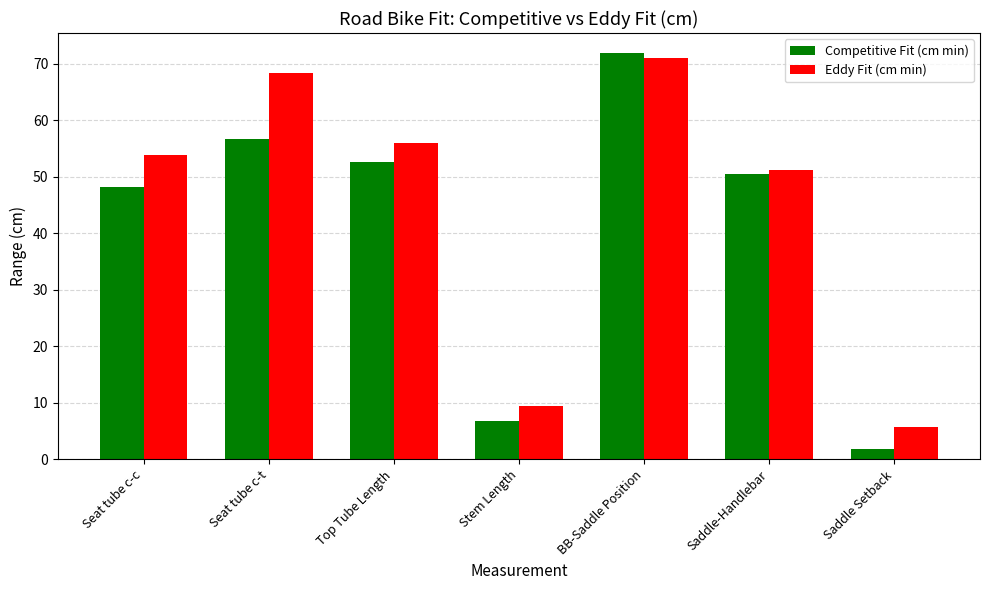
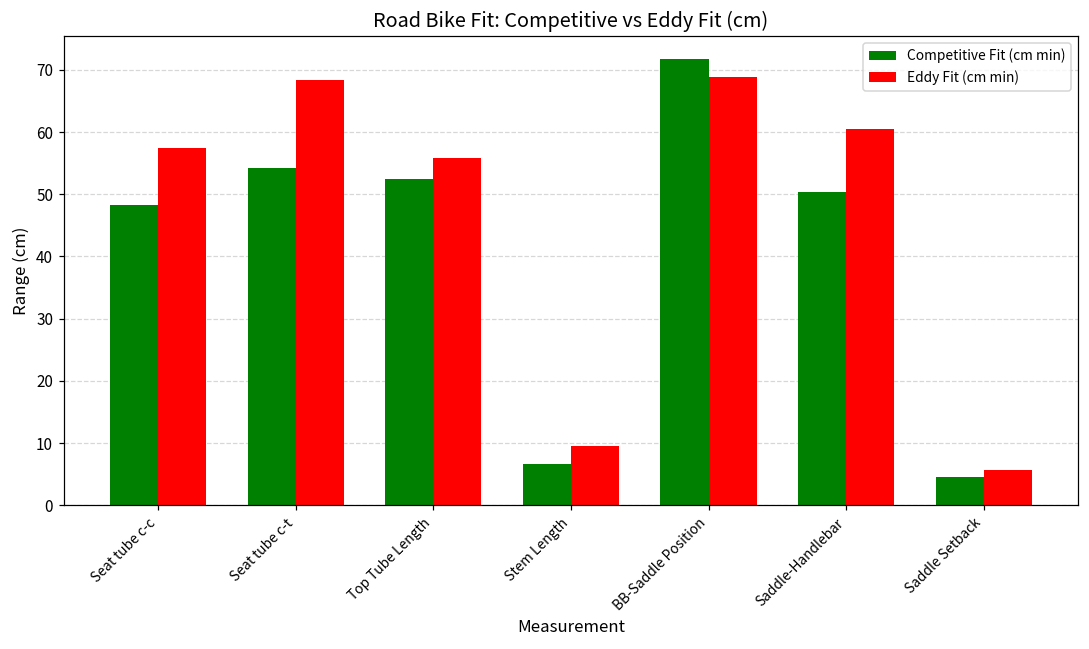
Eddy Fit (cm min), Seat tube c-c: 54 -> 57
Competitive Fit (cm min), Seat tube c-t: 57 -> 54
Eddy Fit (cm min), BB-Saddle Position: 71 -> 69
Eddy Fit (cm min), Saddle-Handlebar: 51 -> 61
Competitive Fit (cm min), Saddle Setback: 2 -> 5
